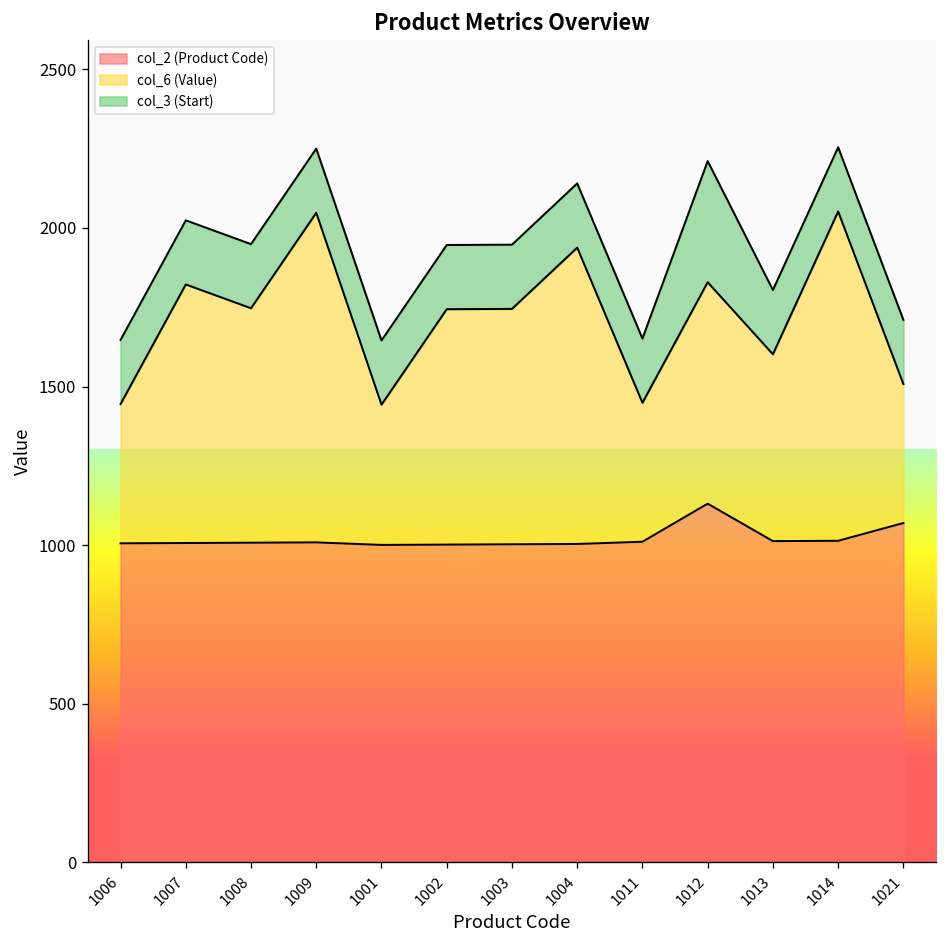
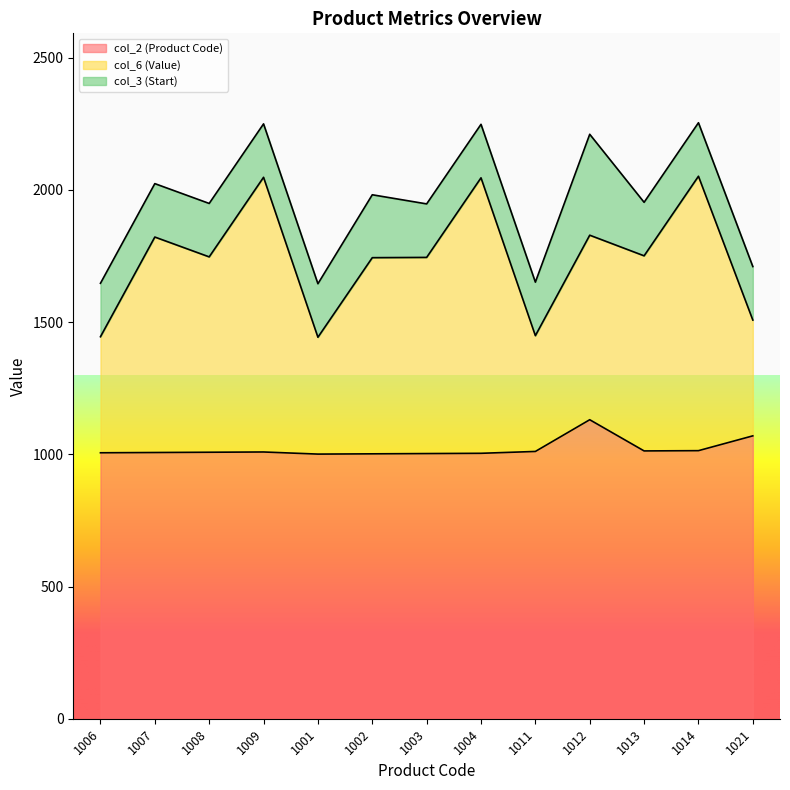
col_3 (Start), 1002: 200 -> 240
col_6 (Value), 1004: 930 -> 1040
col_6 (Value), 1013: 590 -> 740
